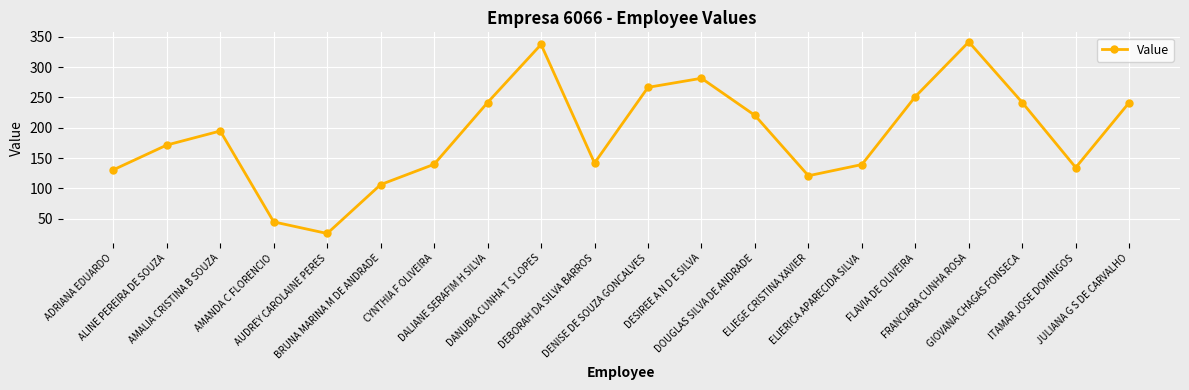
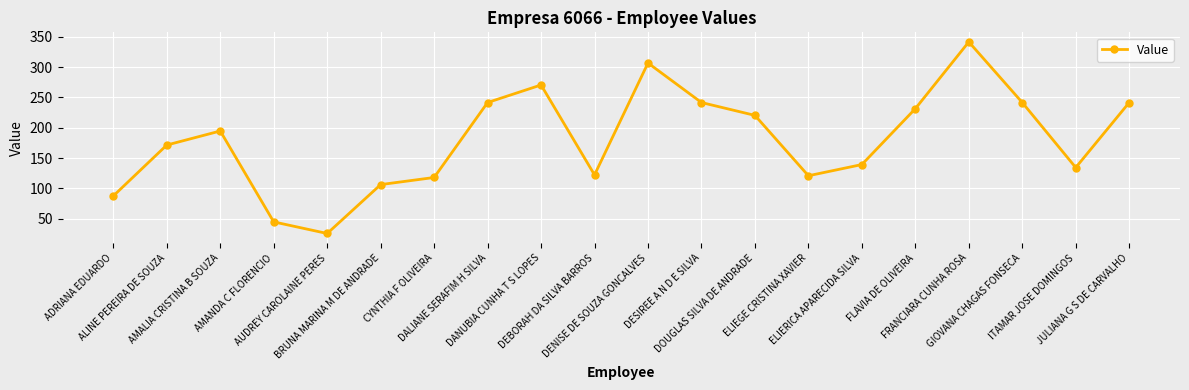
ADRIANA EDUARDO: 130 -> 90
CYNTHIA F OLIVEIRA: 140 -> 120
DANUBIA CUNHA T S LOPES: 340 -> 270
DEBORAH DA SILVA BARROS: 140 -> 120
DENISE DE SOUZA GONCALVES: 270 -> 310
DESIREE A N D E SILVA: 280 -> 240
FLAVIA DE OLIVEIRA: 250 -> 230
